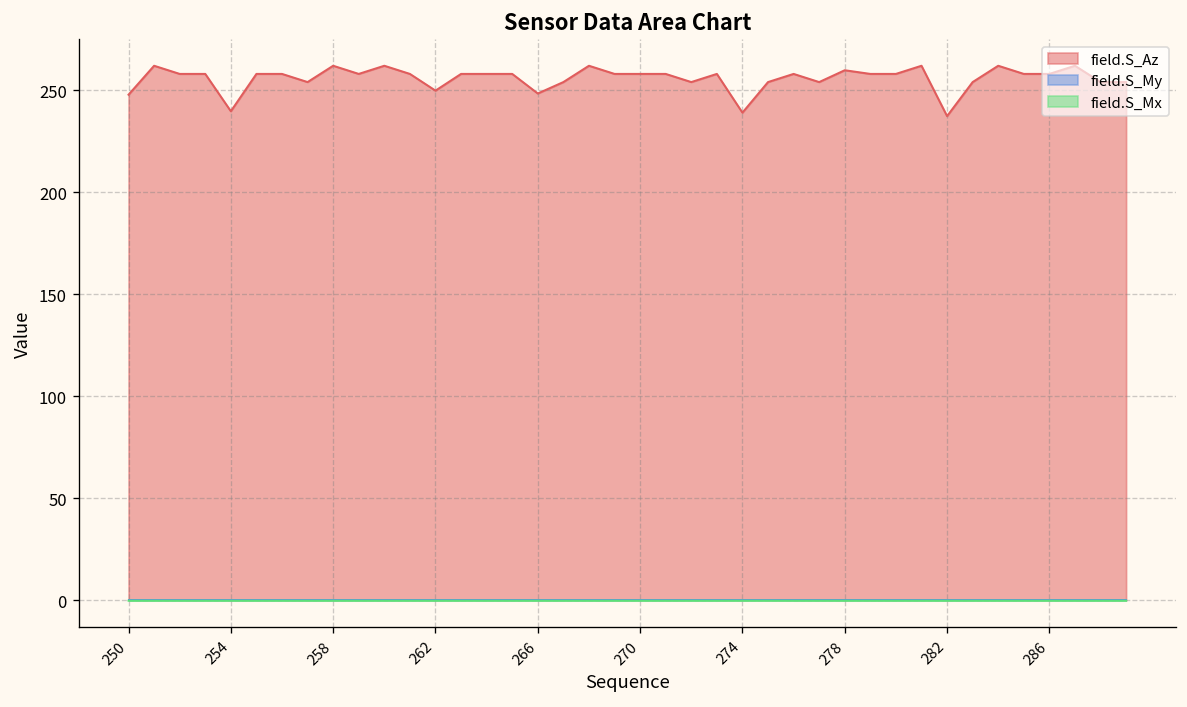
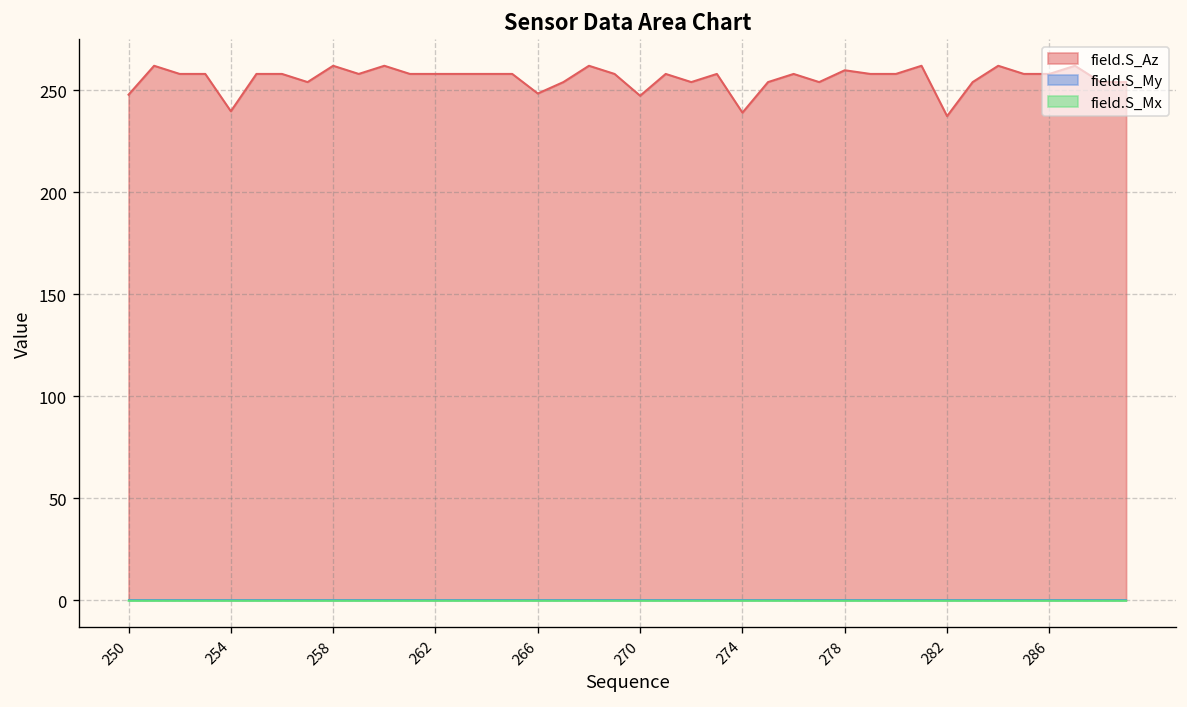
field.S_Az, 262: 250 -> 258
field.S_Az, 270: 258 -> 247
